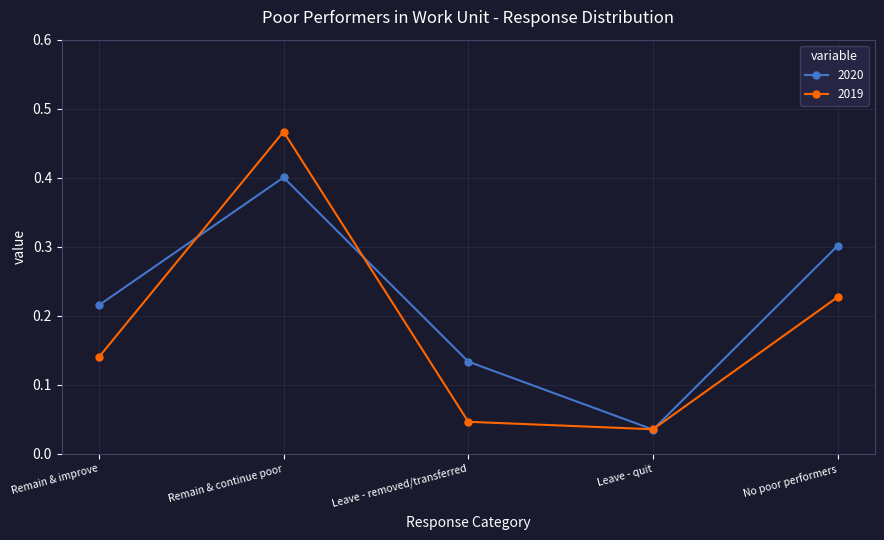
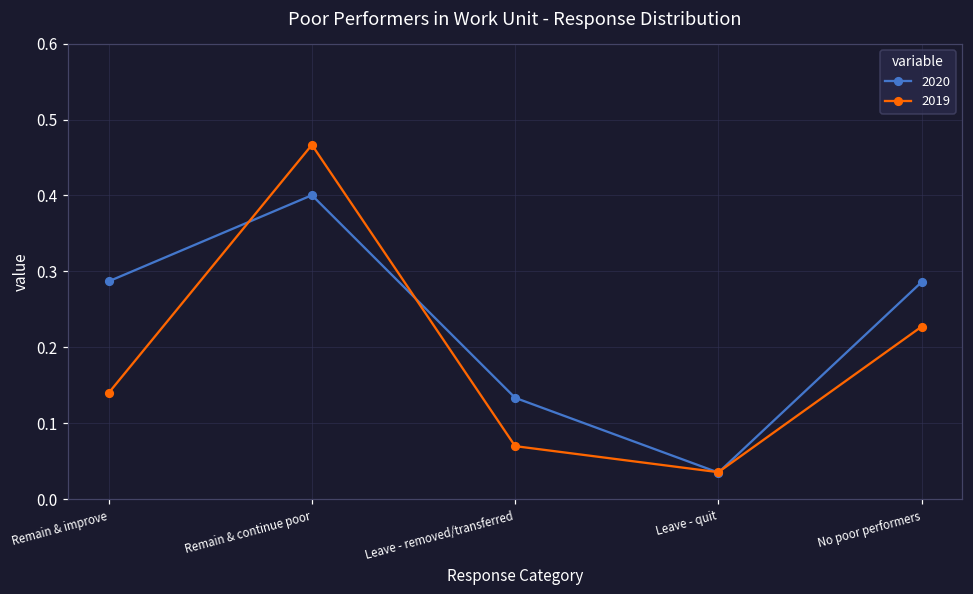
2020, Remain & improve: 0.22 -> 0.29
2019, Leave - removed/transferred: 0.05 -> 0.07
2020, No poor performers: 0.30 -> 0.29
